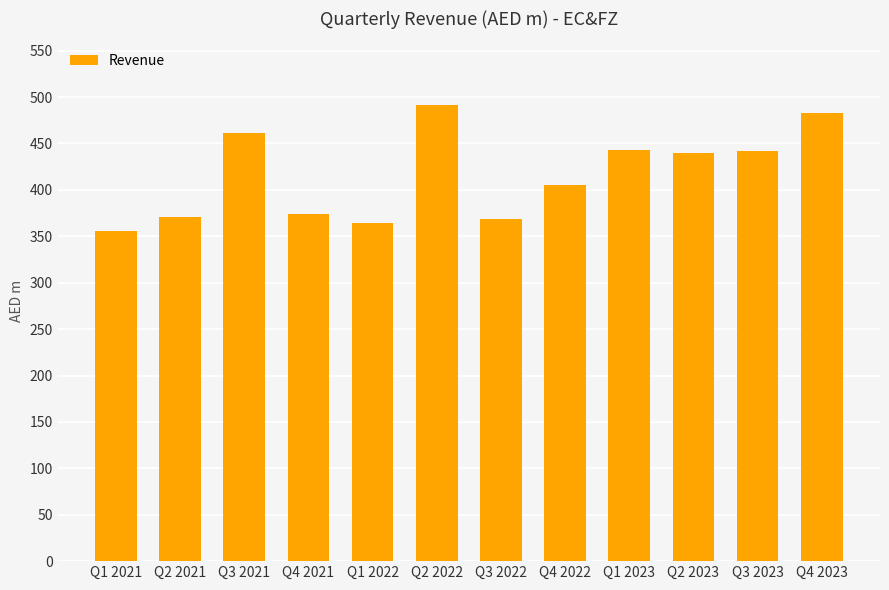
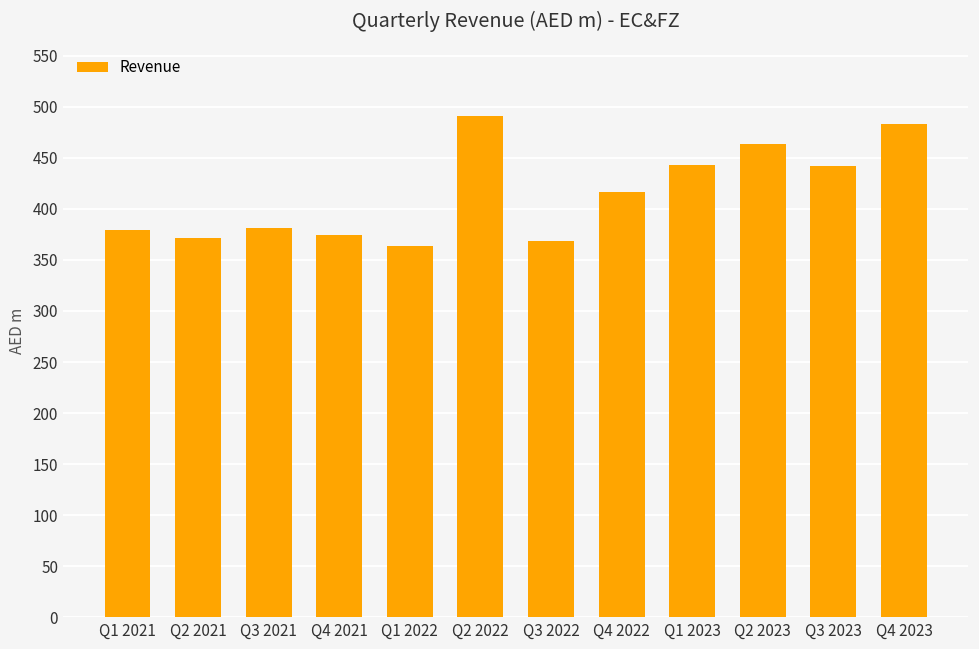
Q1 2021: 360 -> 380
Q3 2021: 460 -> 380
Q4 2022: 410 -> 420
Q2 2023: 440 -> 460
